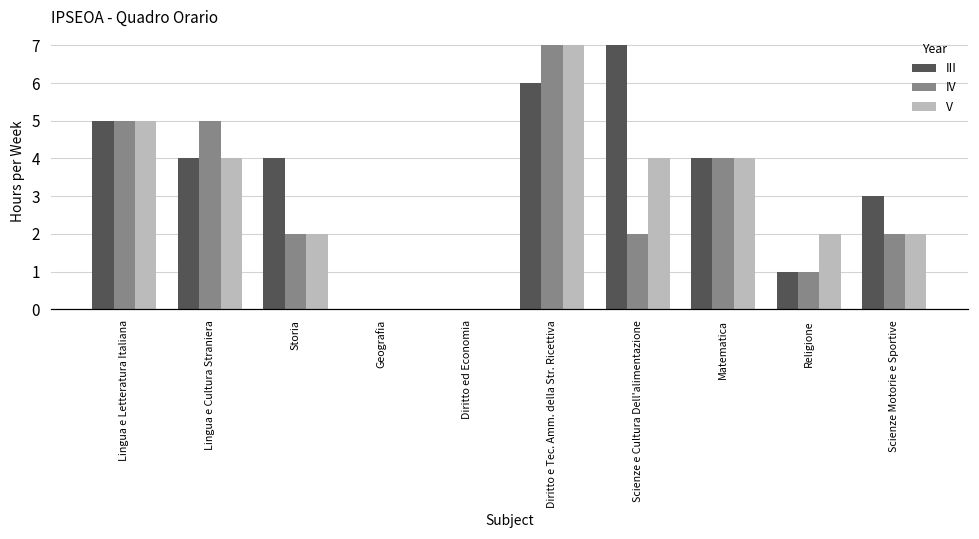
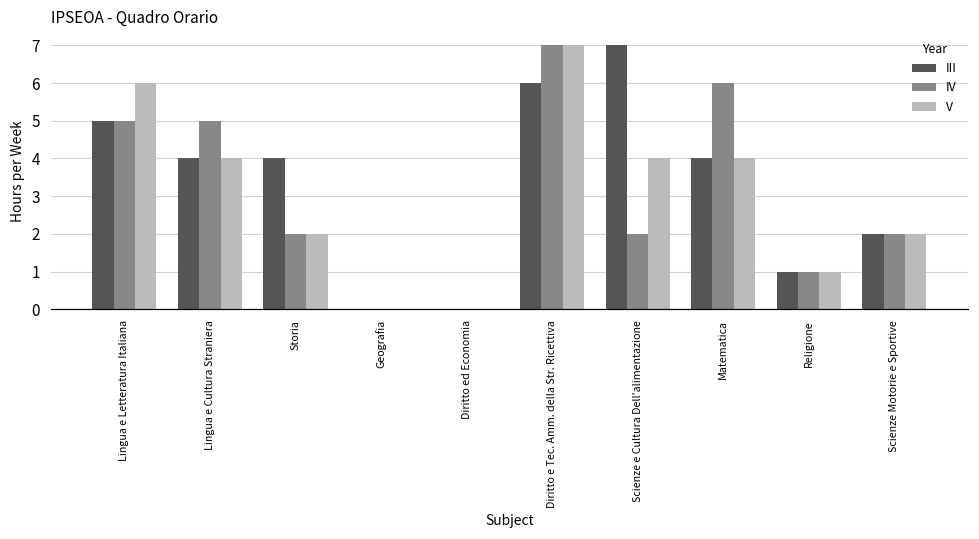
V, Lingua e Letteratura Italiana: 5 -> 6
IV, Matematica: 4 -> 6
V, Religione: 2 -> 1
III, Scienze Motorie e Sportive: 3 -> 2
